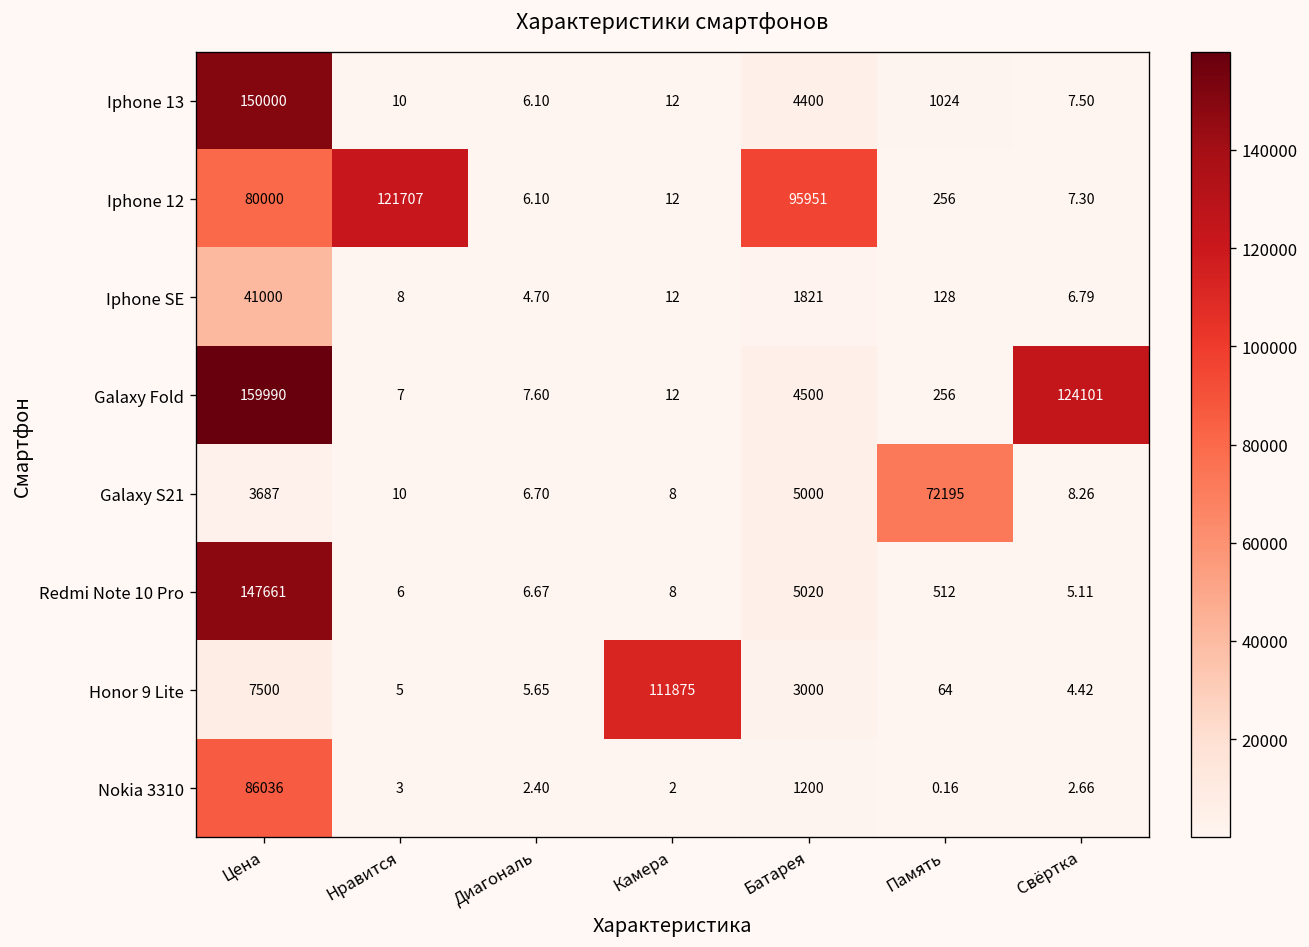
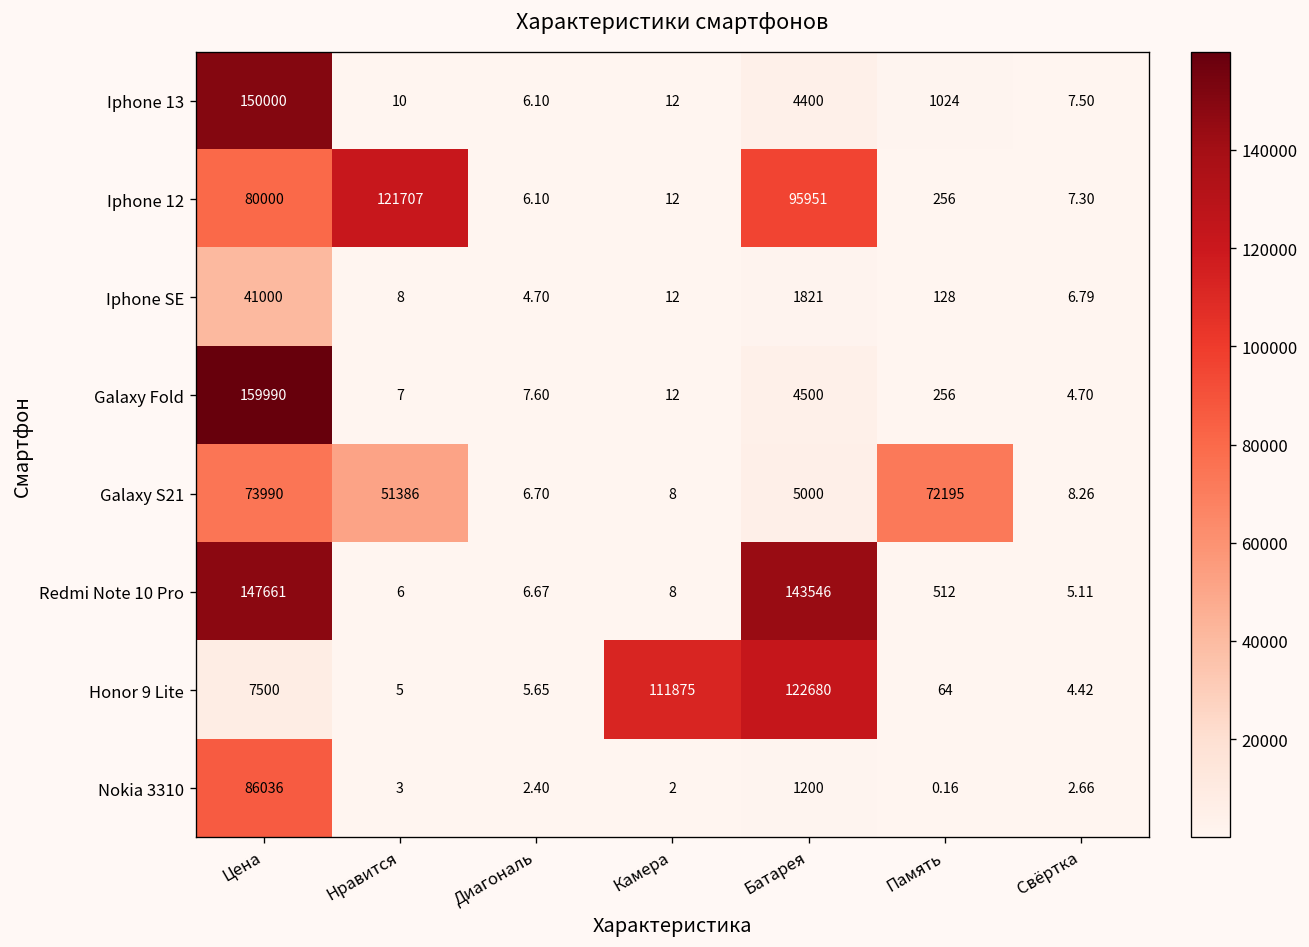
Galaxy Fold, Свёртка: 124101 -> 4.70
Galaxy S21, Цена: 3687 -> 73990
Galaxy S21, Нравится: 10 -> 51386
Redmi Note 10 Pro, Батарея: 5020 -> 143546
Honor 9 Lite, Батарея: 3000 -> 122680
